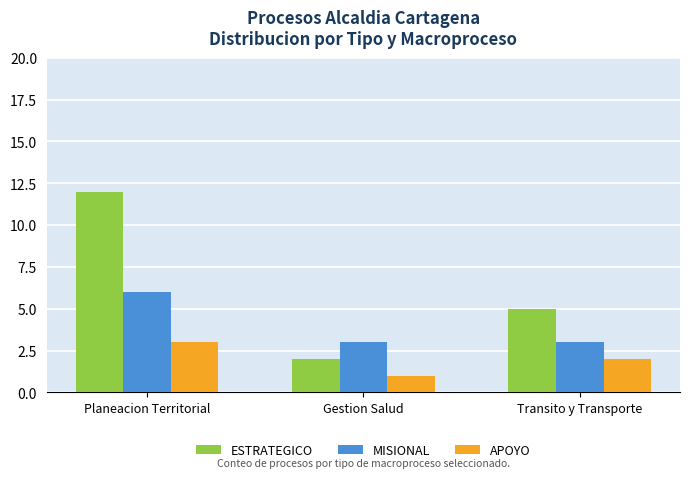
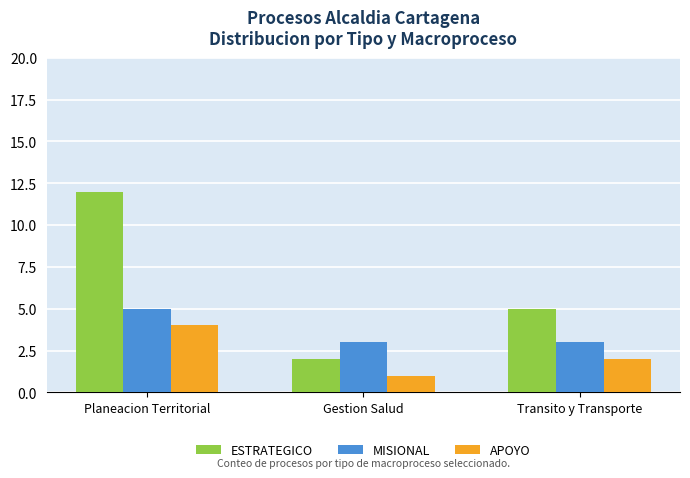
MISIONAL, Planeacion Territorial: 6 -> 5
APOYO, Planeacion Territorial: 3 -> 4
